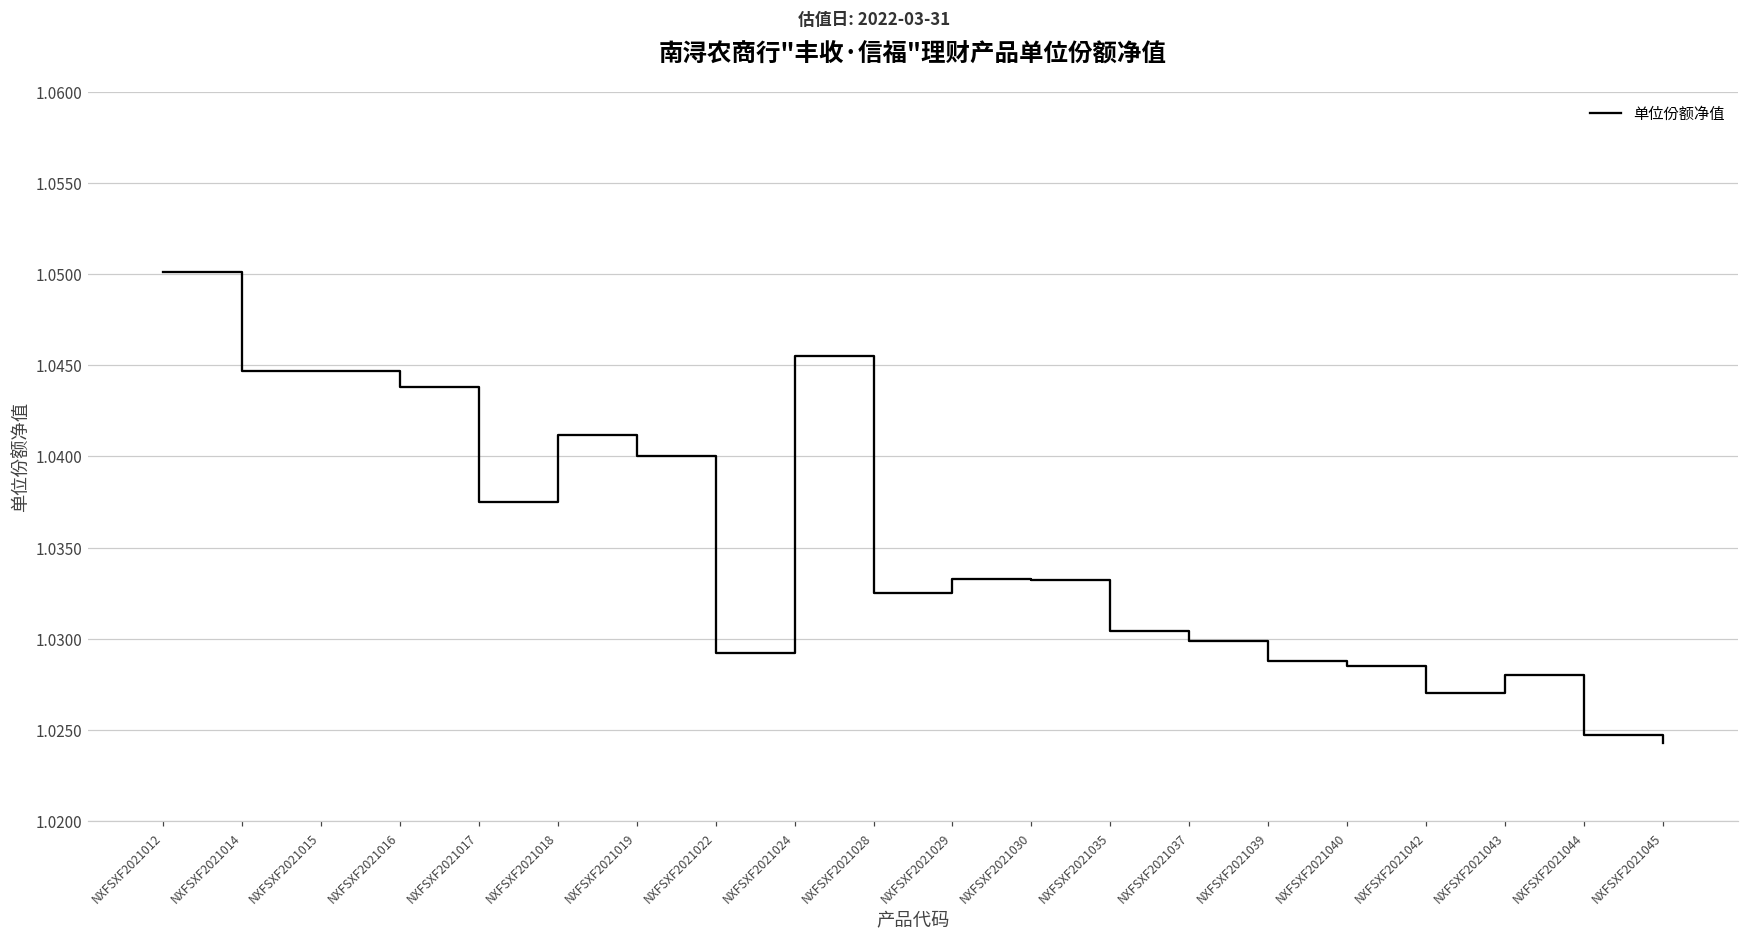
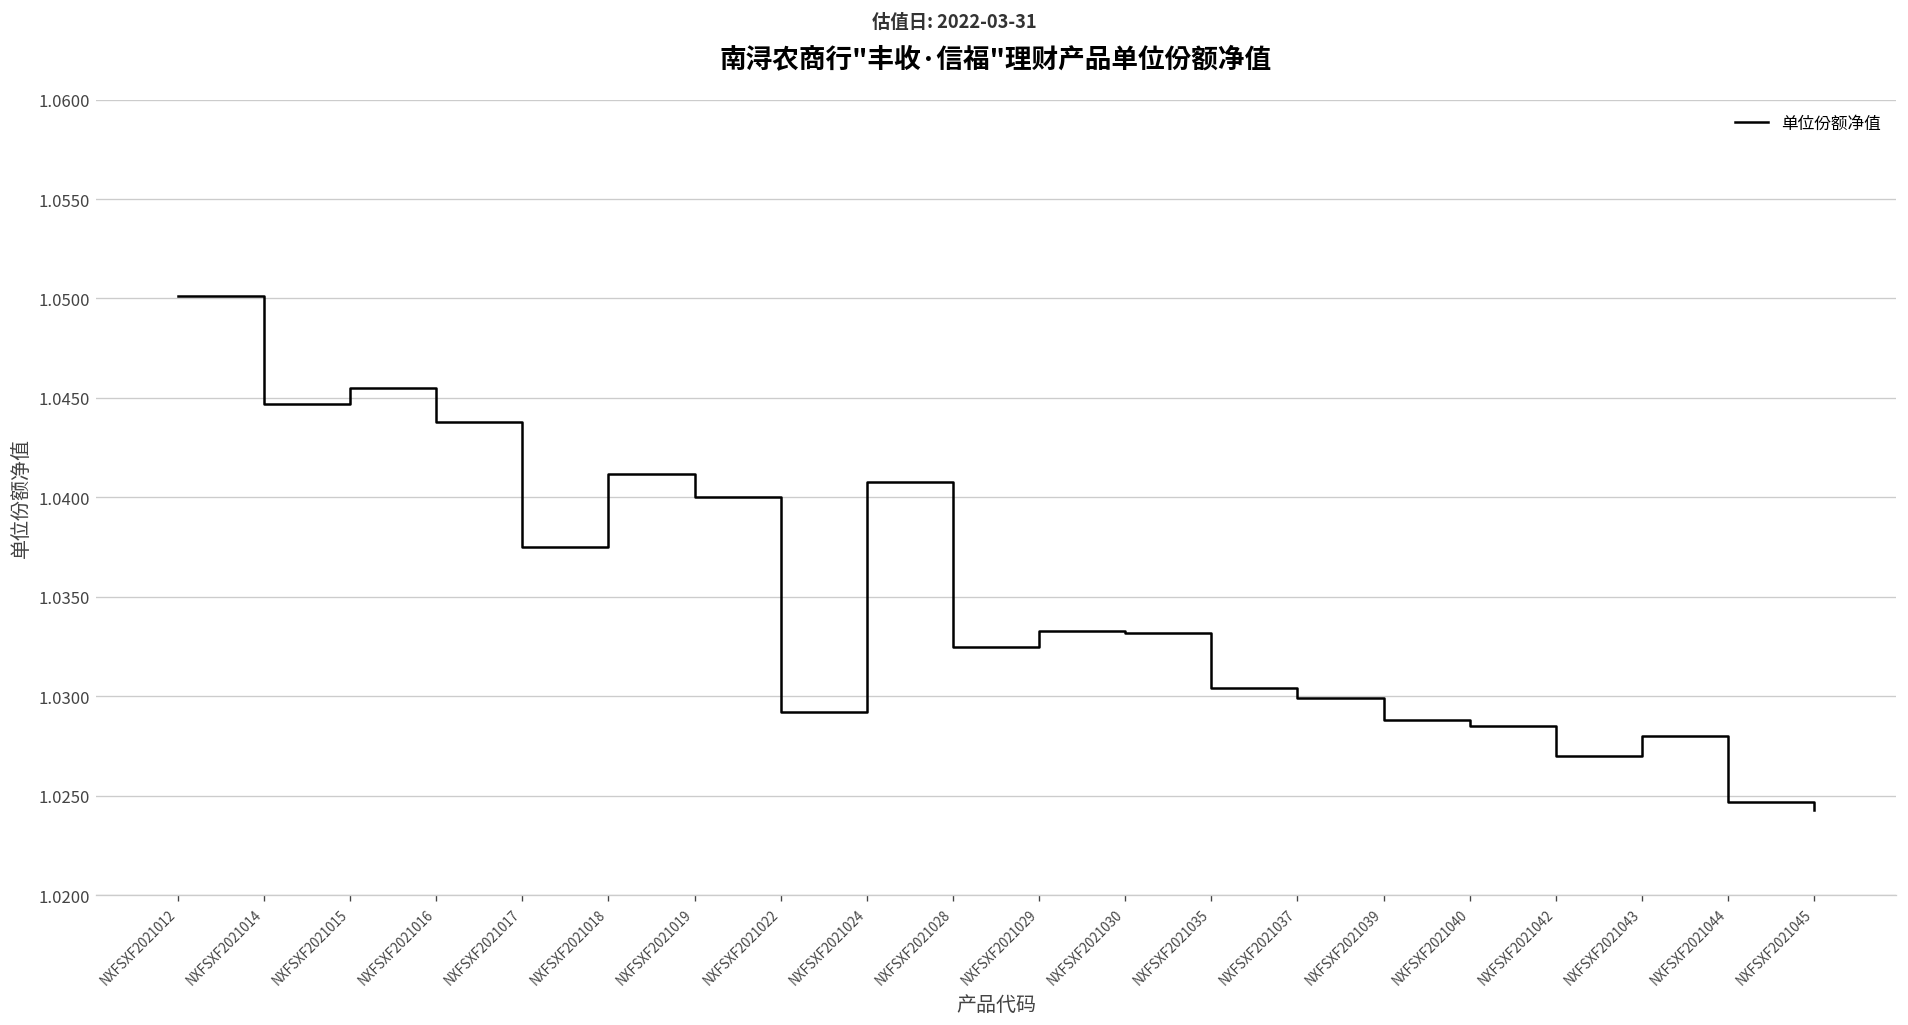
NXFSXF2021015: 1.0447 -> 1.0455
NXFSXF2021024: 1.0455 -> 1.0408
